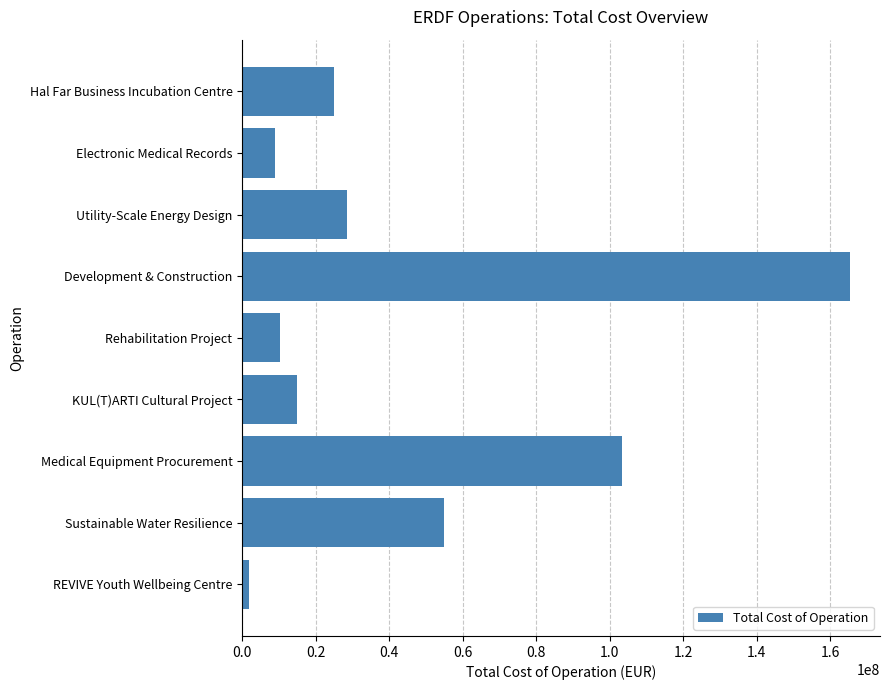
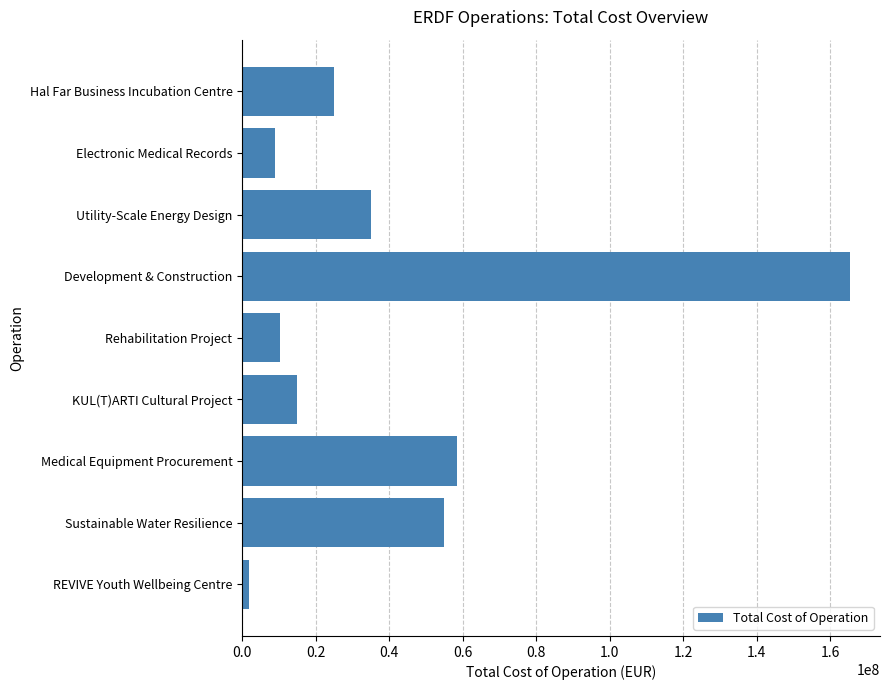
Utility-Scale Energy Design: 29000000 -> 35000000
Medical Equipment Procurement: 103000000 -> 59000000
